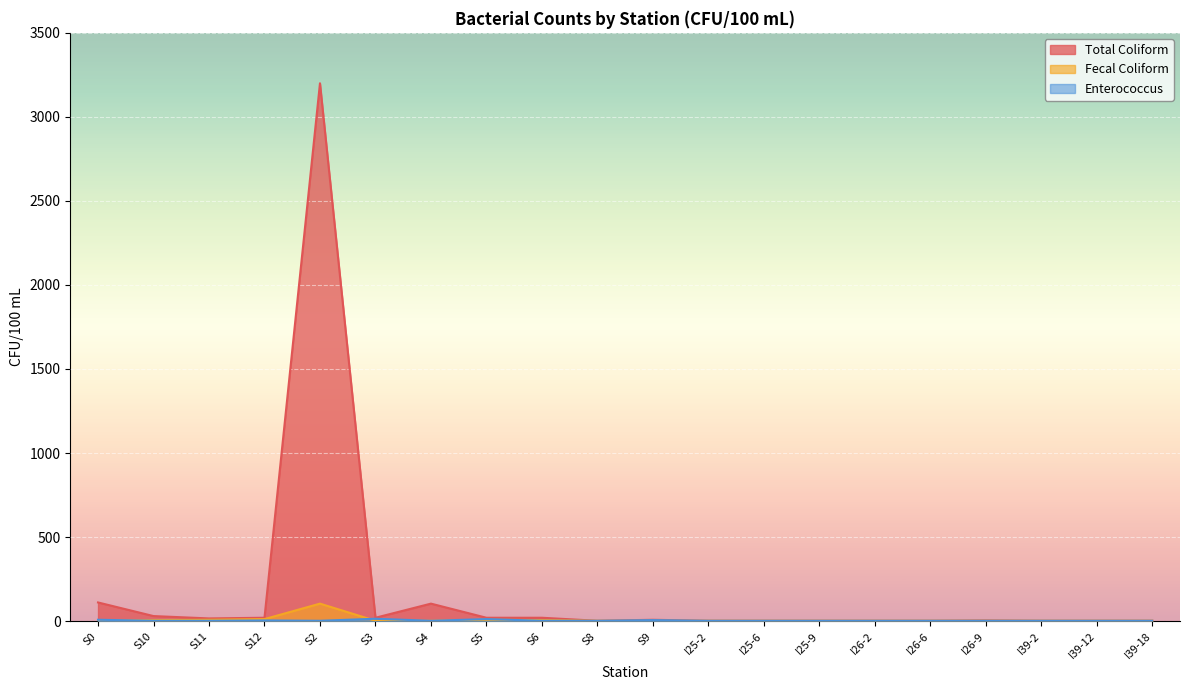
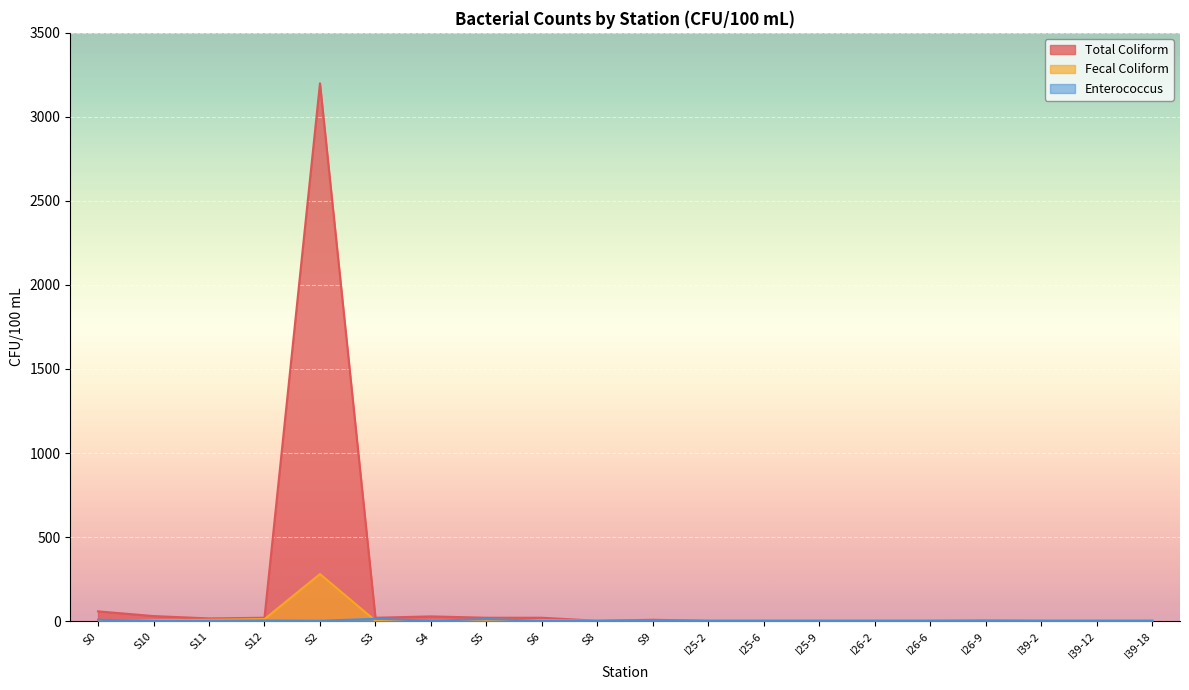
Total Coliform, S0: 110 -> 60
Fecal Coliform, S2: 100 -> 280
Total Coliform, S4: 100 -> 30
